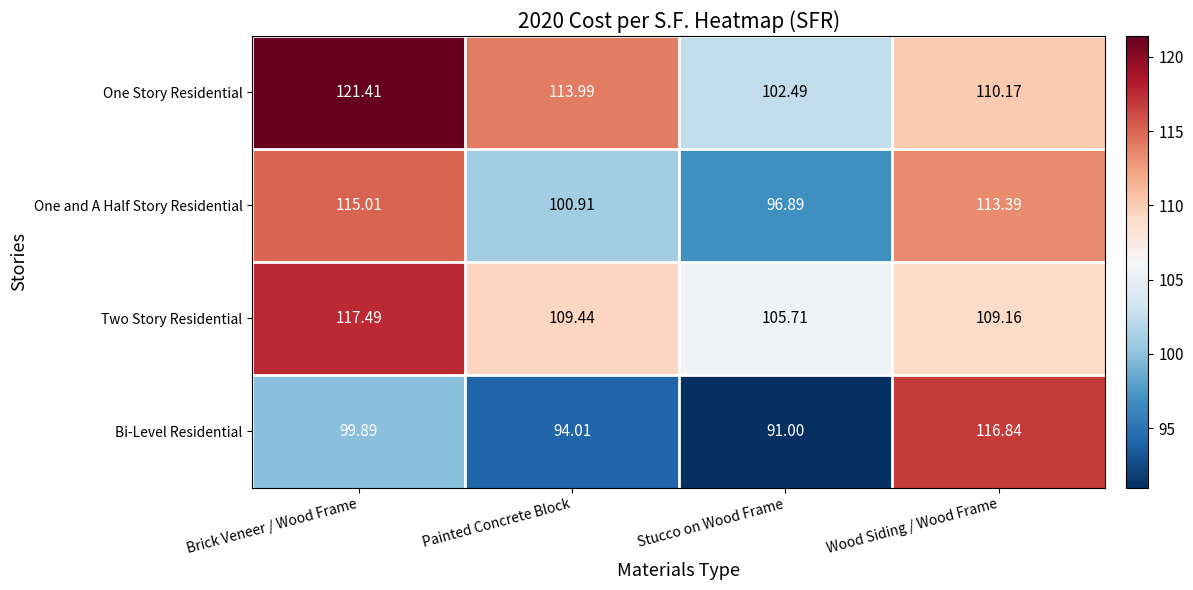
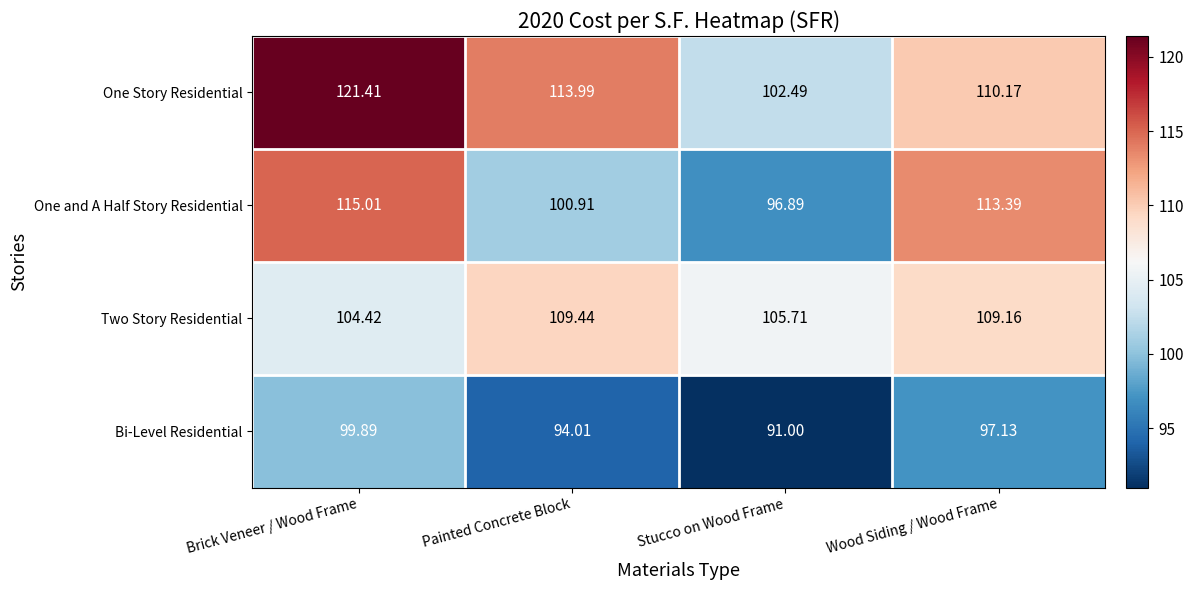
Two Story Residential, Brick Veneer / Wood Frame: 117.49 -> 104.42
Bi-Level Residential, Wood Siding / Wood Frame: 116.84 -> 97.13
